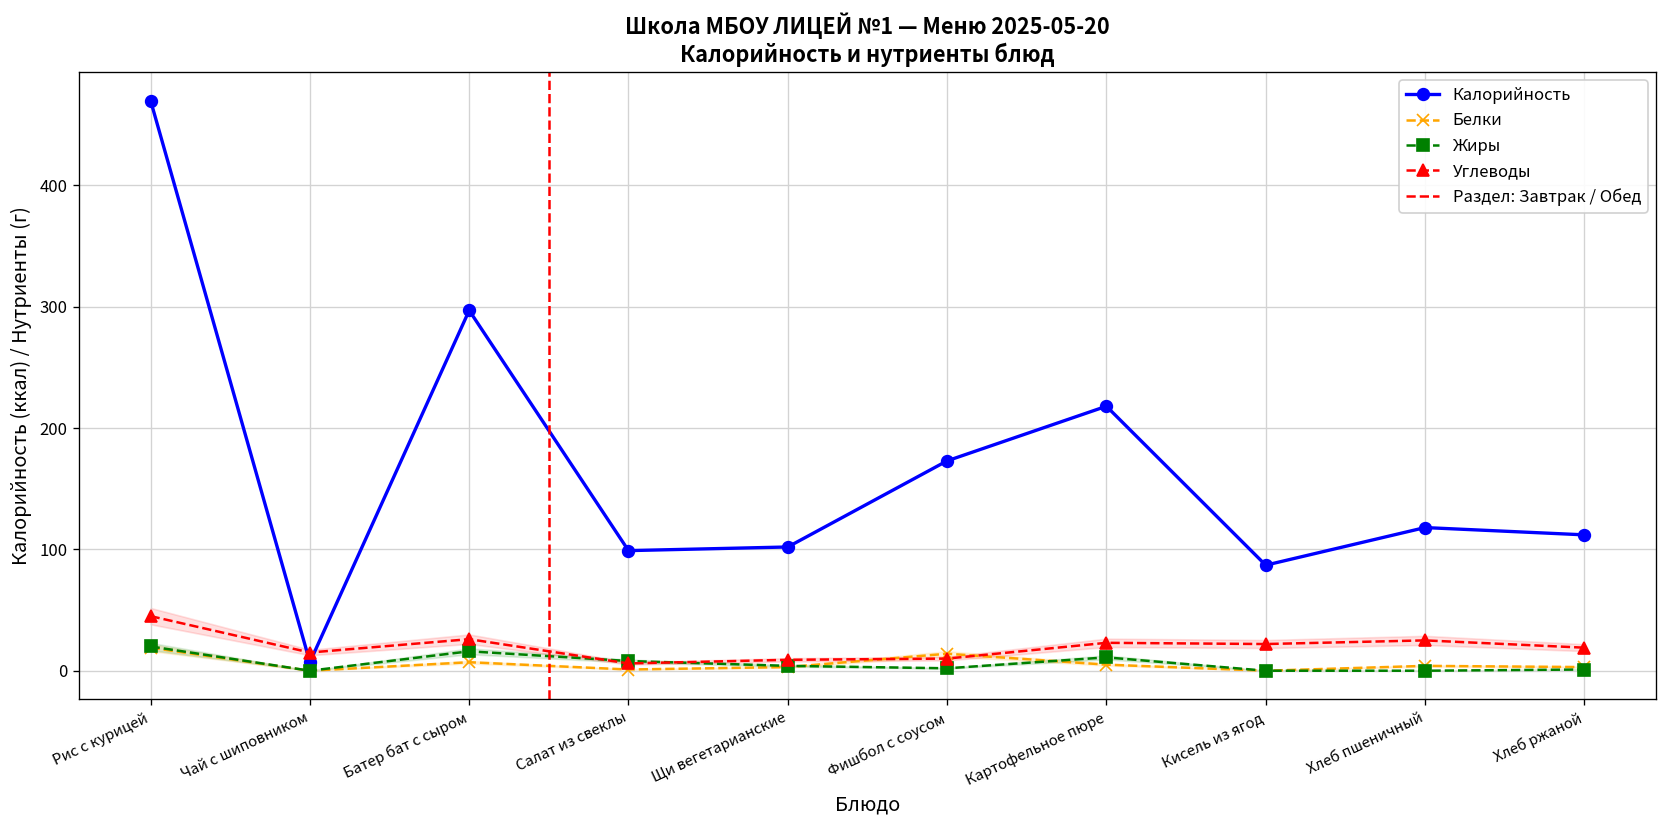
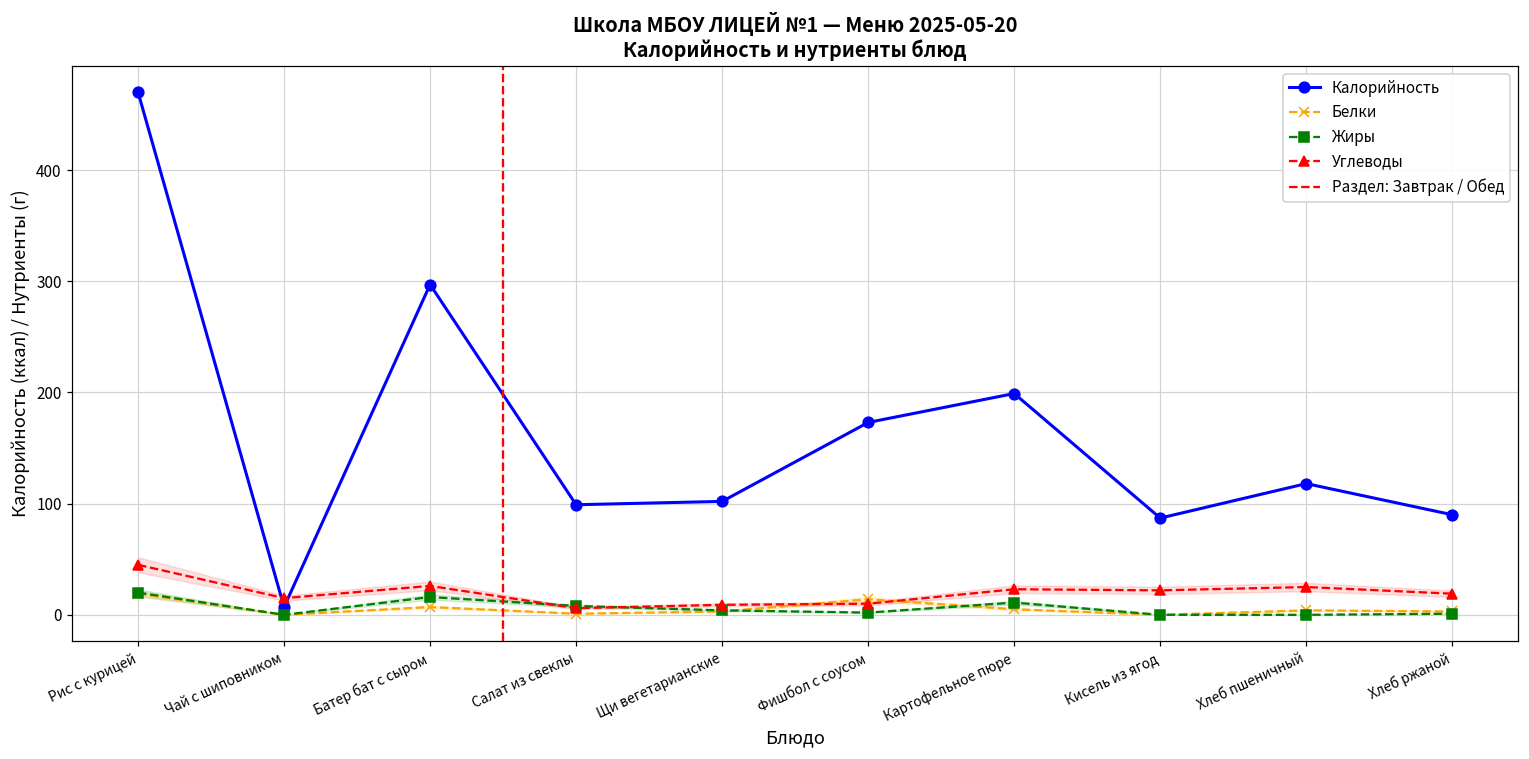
Калорийность, Картофельное пюре: 218 -> 199
Калорийность, Хлеб ржаной: 112 -> 90
